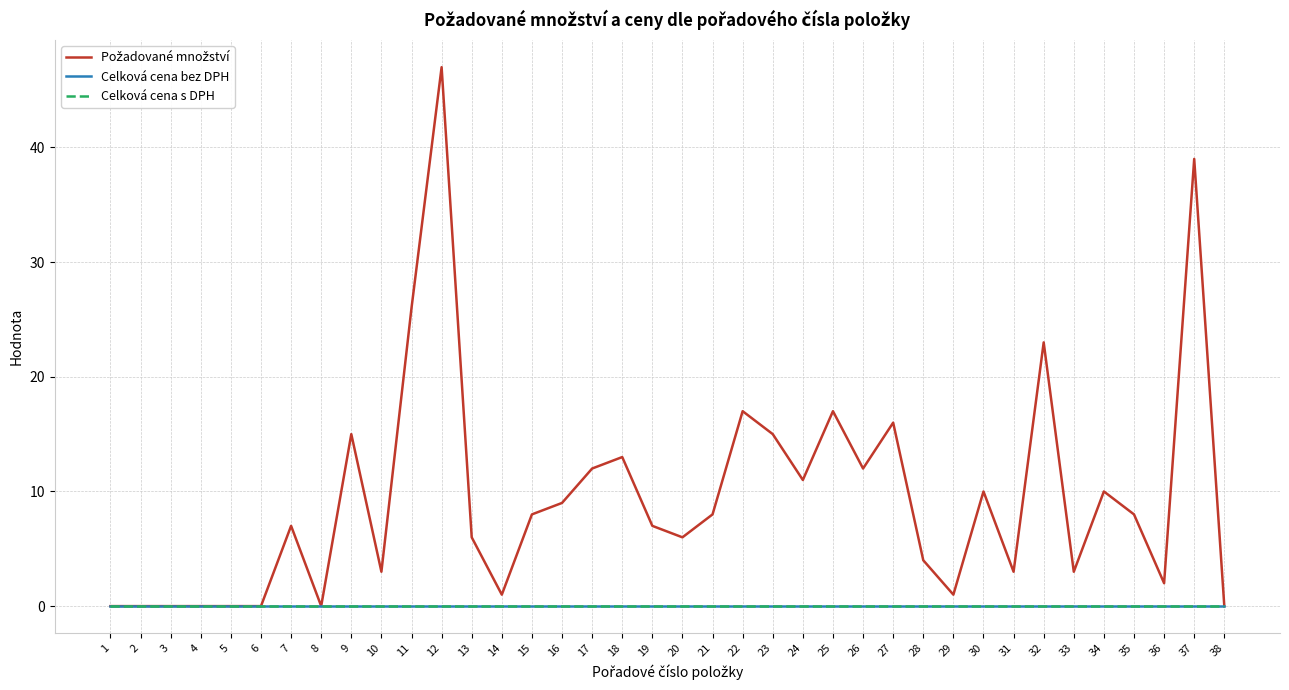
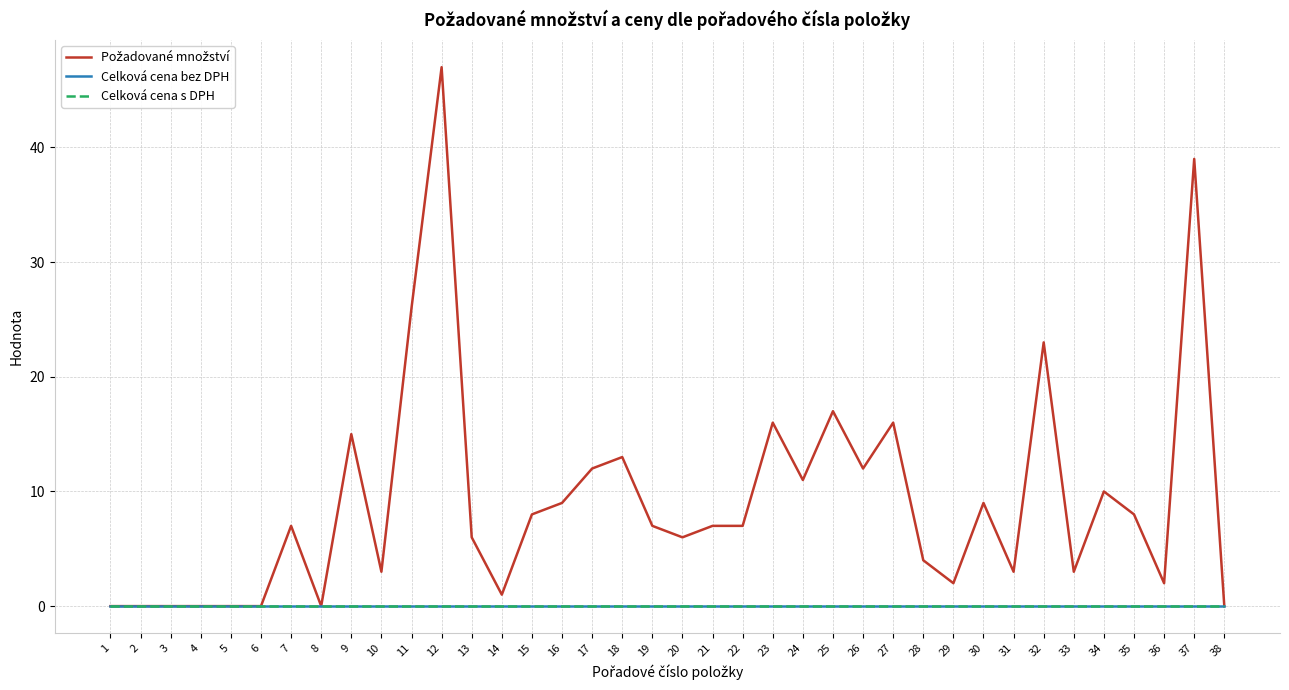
Požadované množství, 21: 8 -> 7
Požadované množství, 22: 17 -> 7
Požadované množství, 23: 15 -> 16
Požadované množství, 29: 1 -> 2
Požadované množství, 30: 10 -> 9
